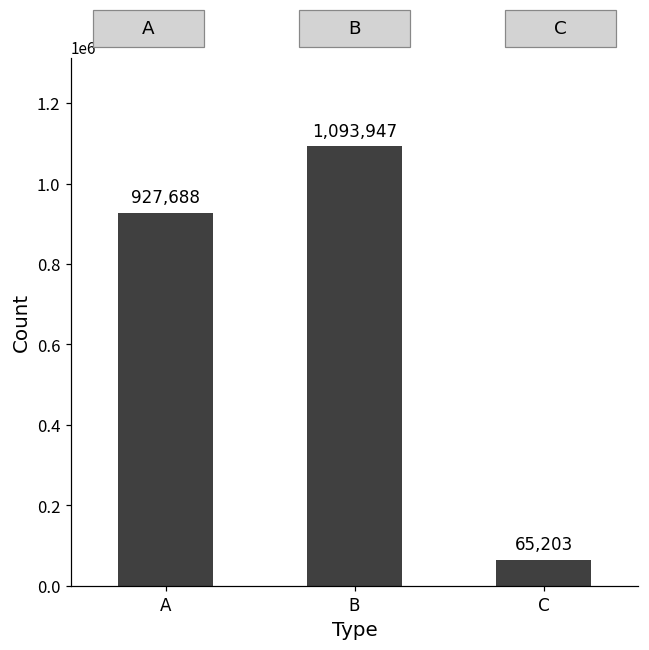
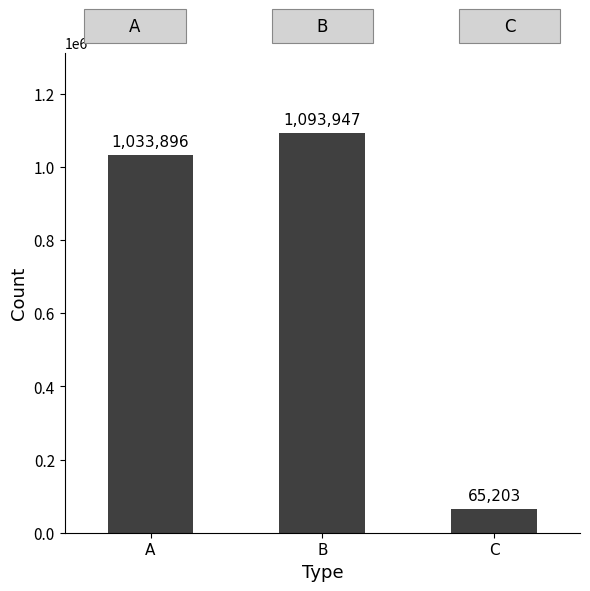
A: 927,688 -> 1,033,896
